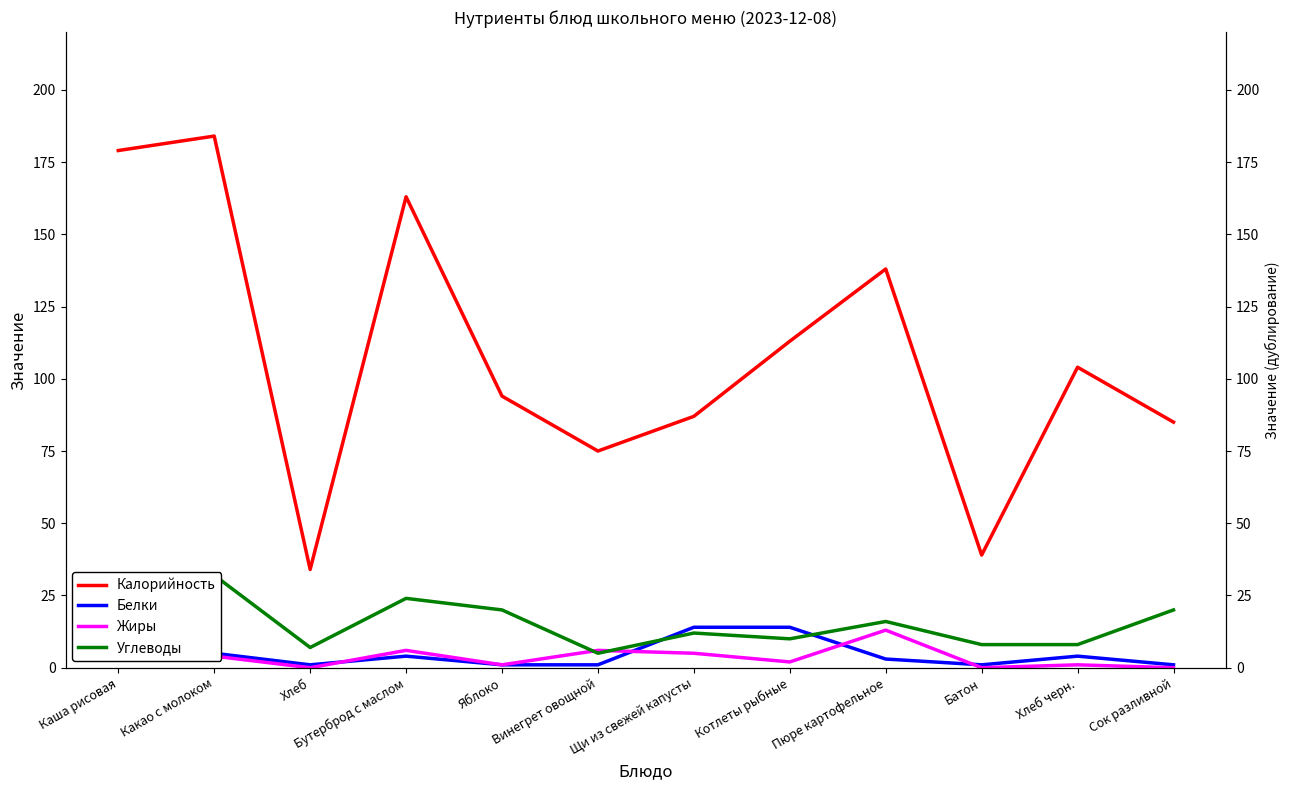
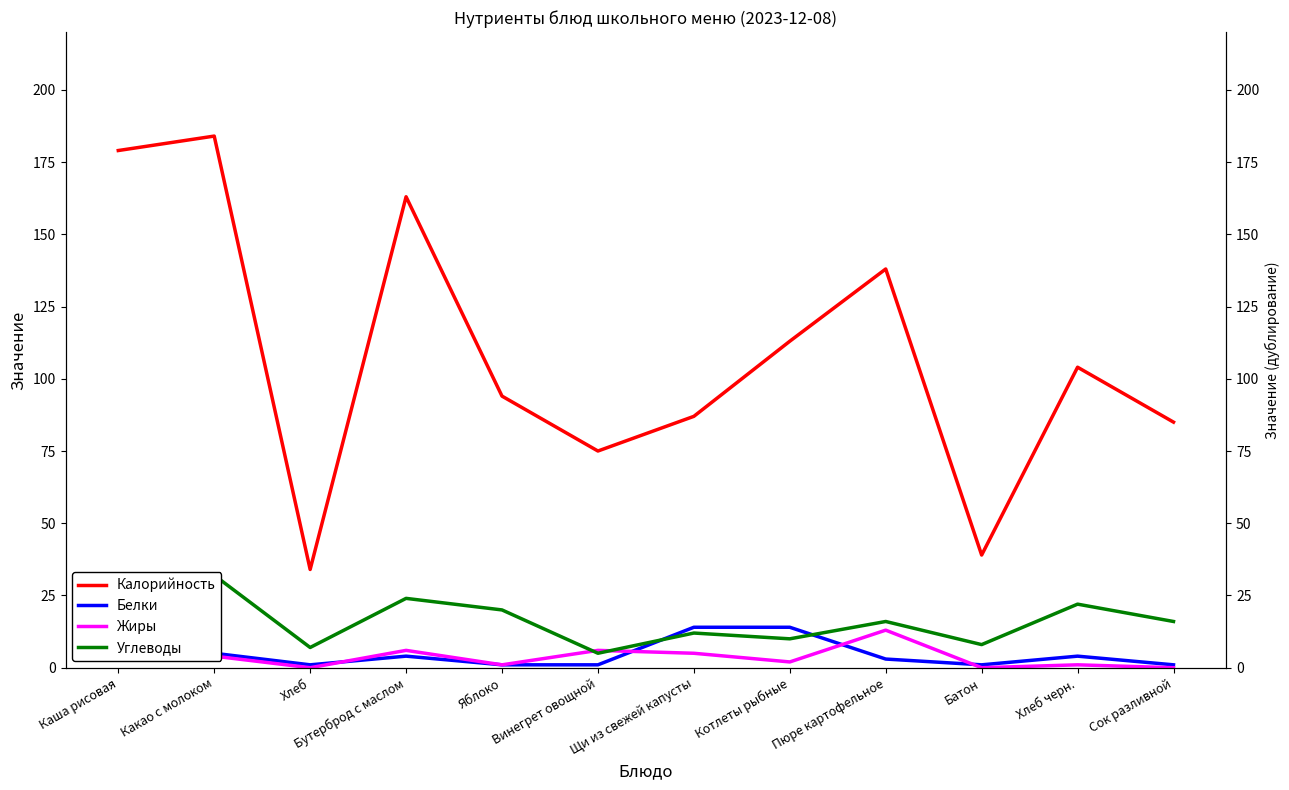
Углеводы, Хлеб черн.: 8 -> 22
Углеводы, Сок разливной: 20 -> 16
